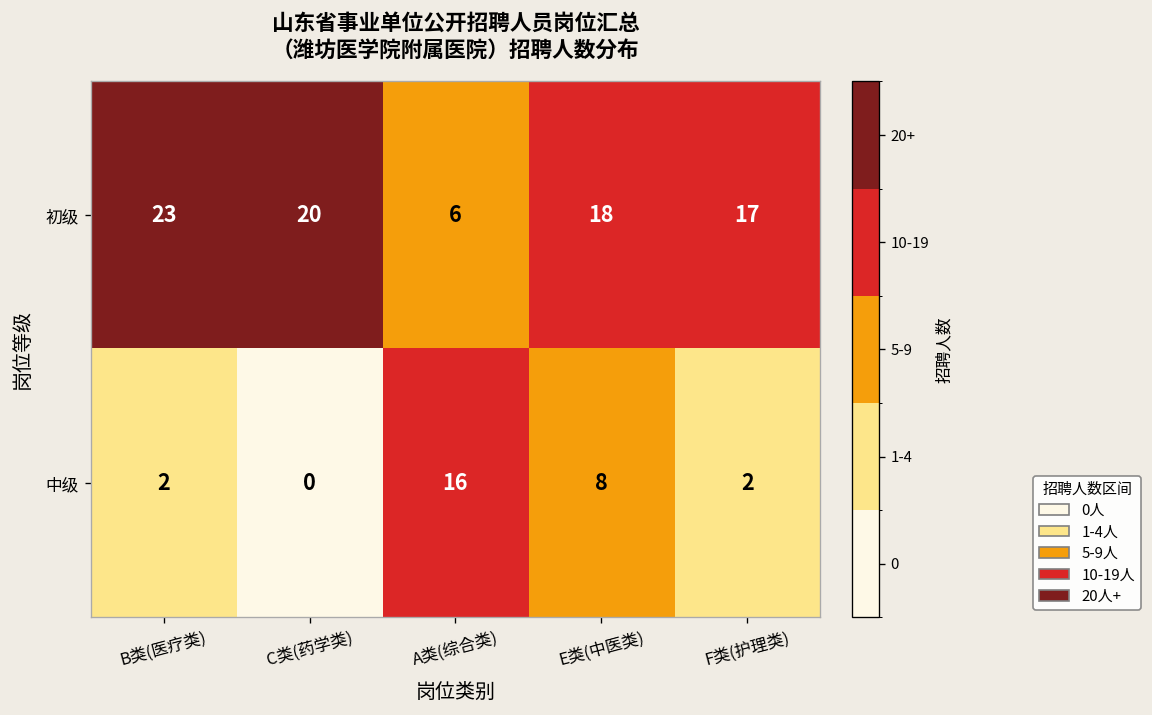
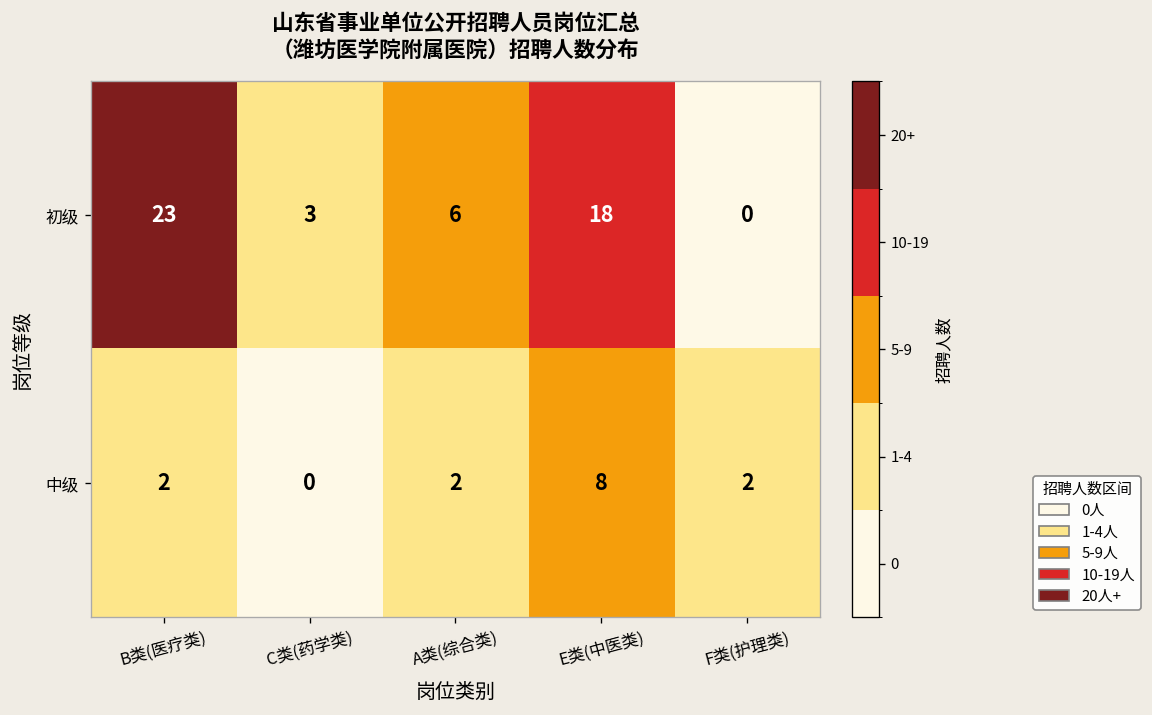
初级, C类(药学类): 20 -> 3
初级, F类(护理类): 17 -> 0
中级, A类(综合类): 16 -> 2
